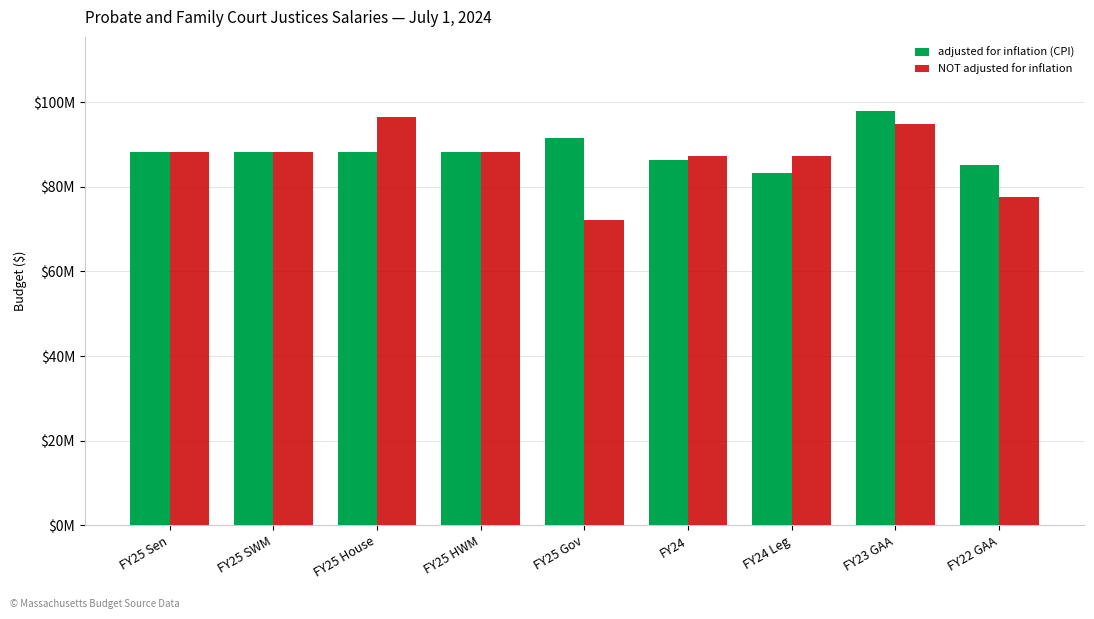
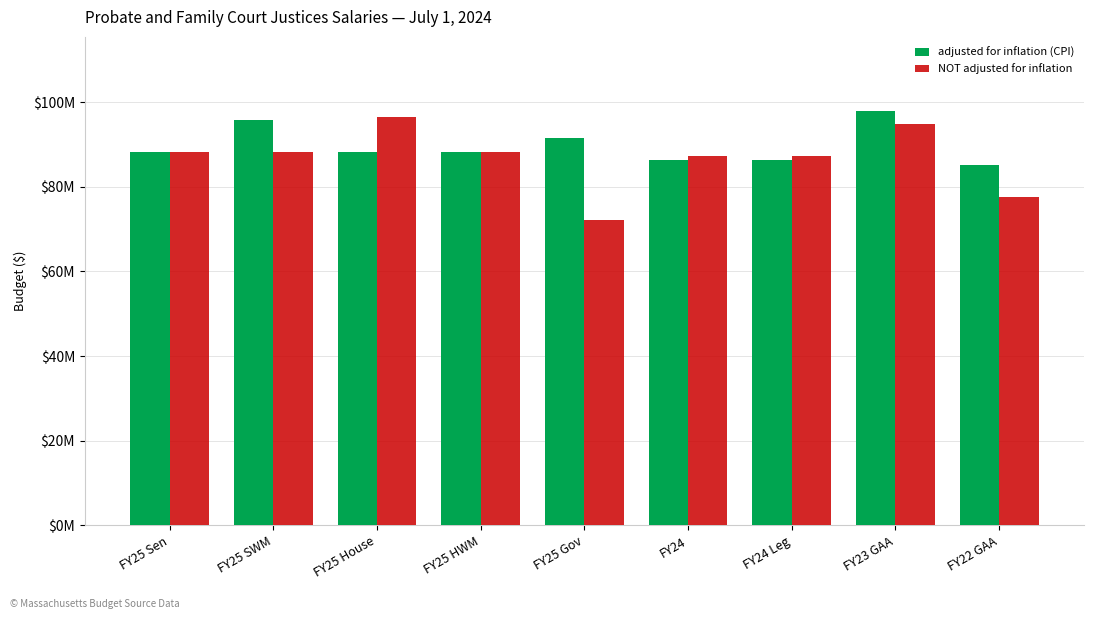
adjusted for inflation (CPI), FY25 SWM: $88000000 -> $96000000
adjusted for inflation (CPI), FY24 Leg: $83000000 -> $86000000
